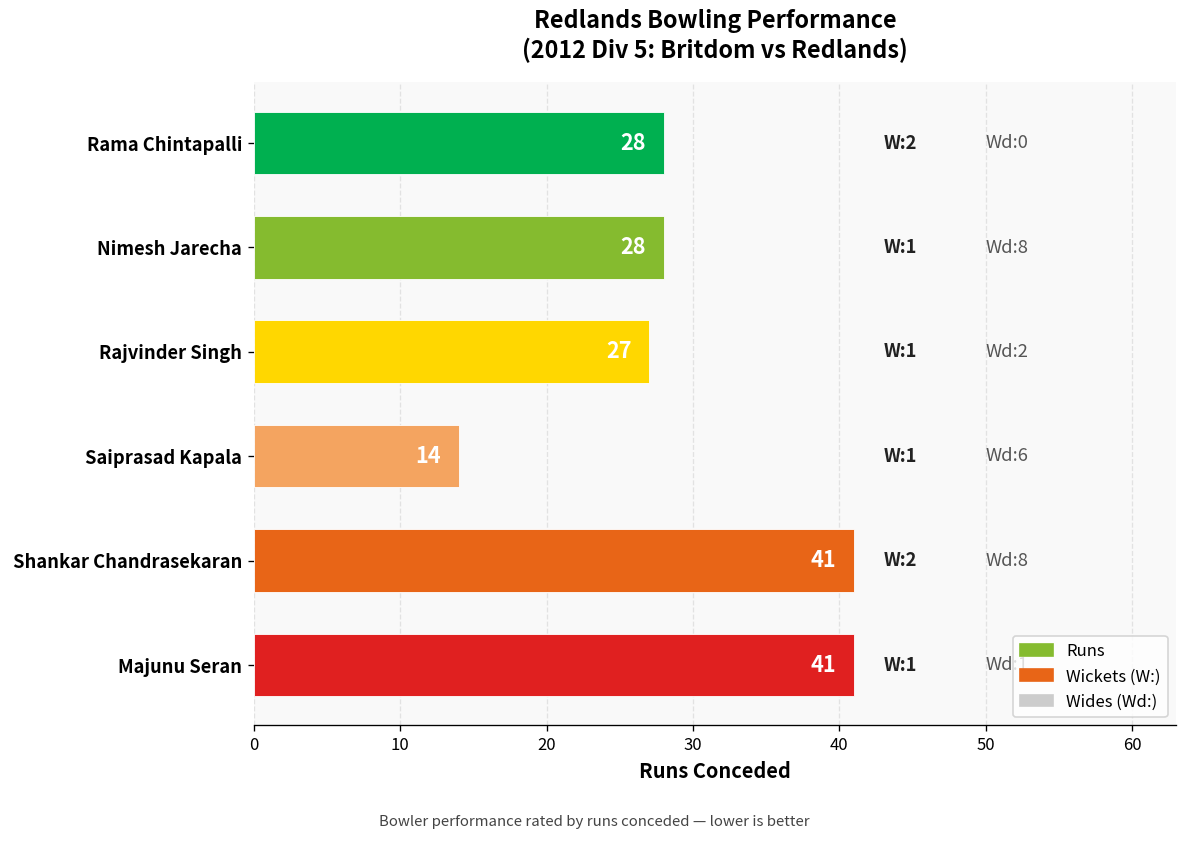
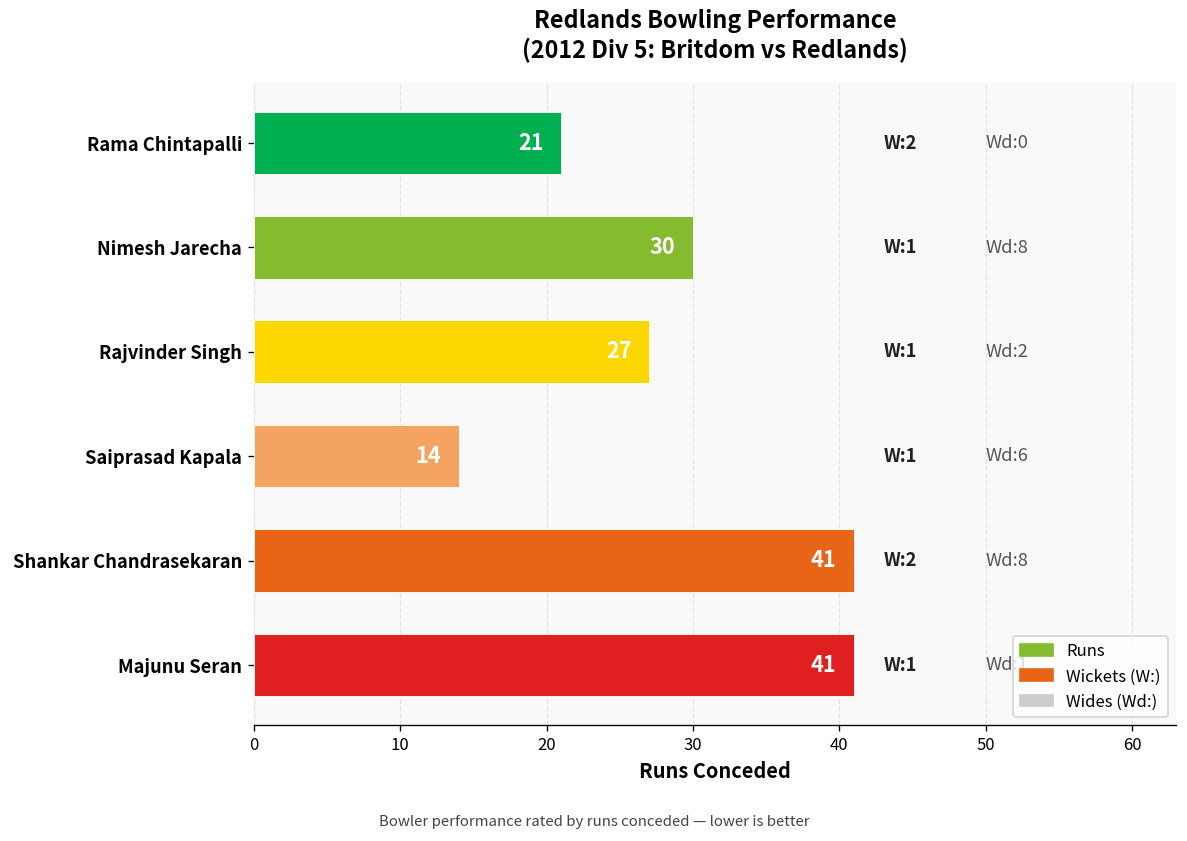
Rama Chintapalli: 28 -> 21
Nimesh Jarecha: 28 -> 30
